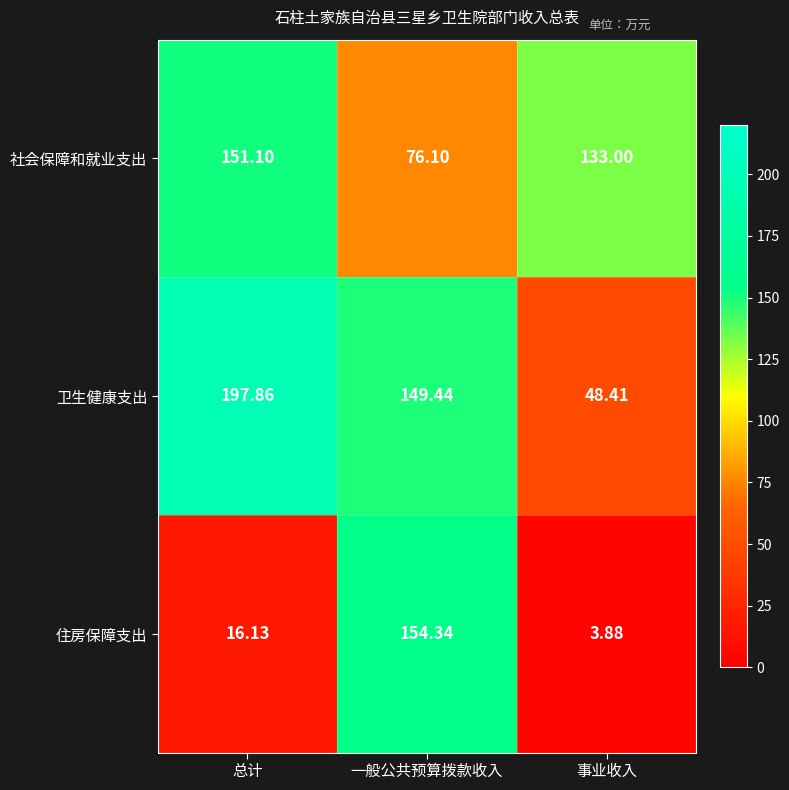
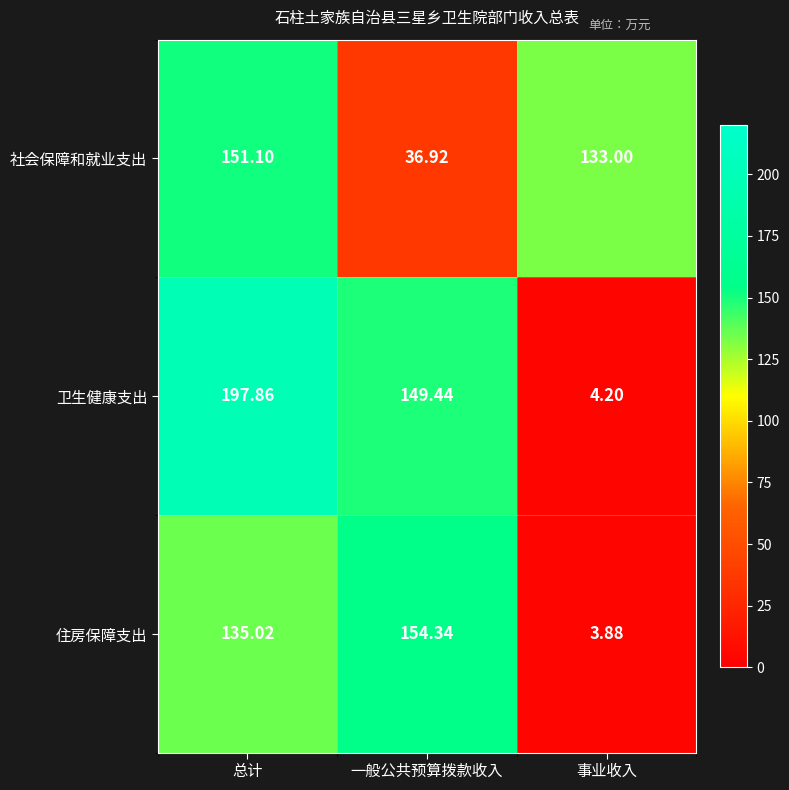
社会保障和就业支出, 一般公共预算拨款收入: 76.10 -> 36.92
卫生健康支出, 事业收入: 48.41 -> 4.20
住房保障支出, 总计: 16.13 -> 135.02
